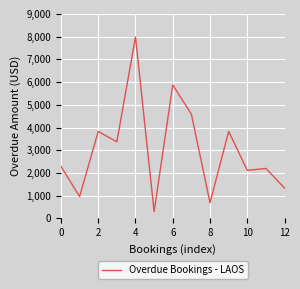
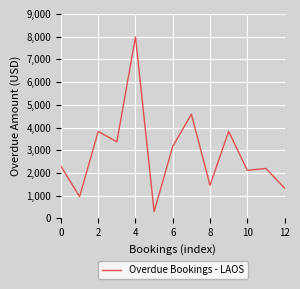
6: 5,900 -> 3,200
8: 700 -> 1,500
